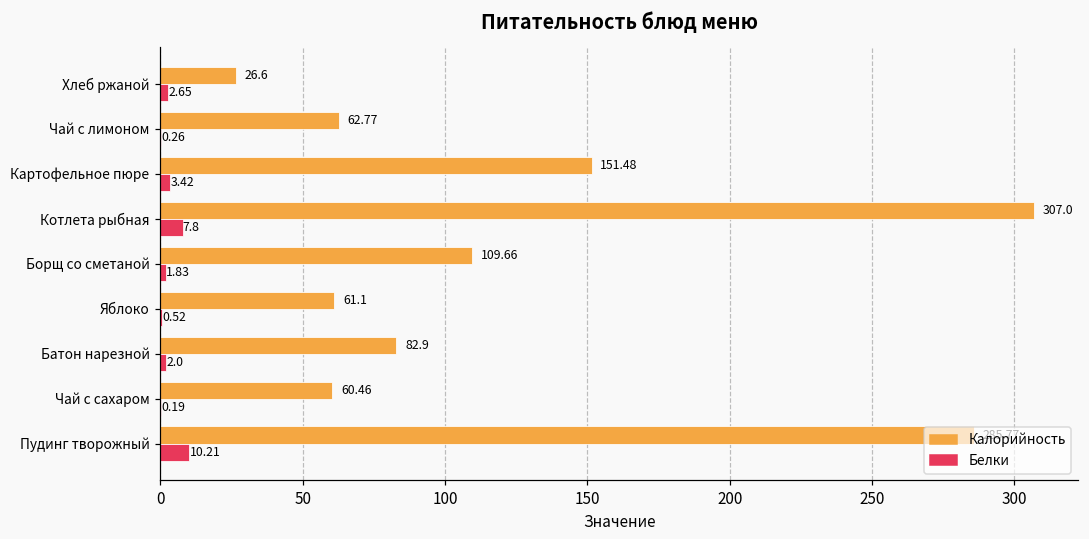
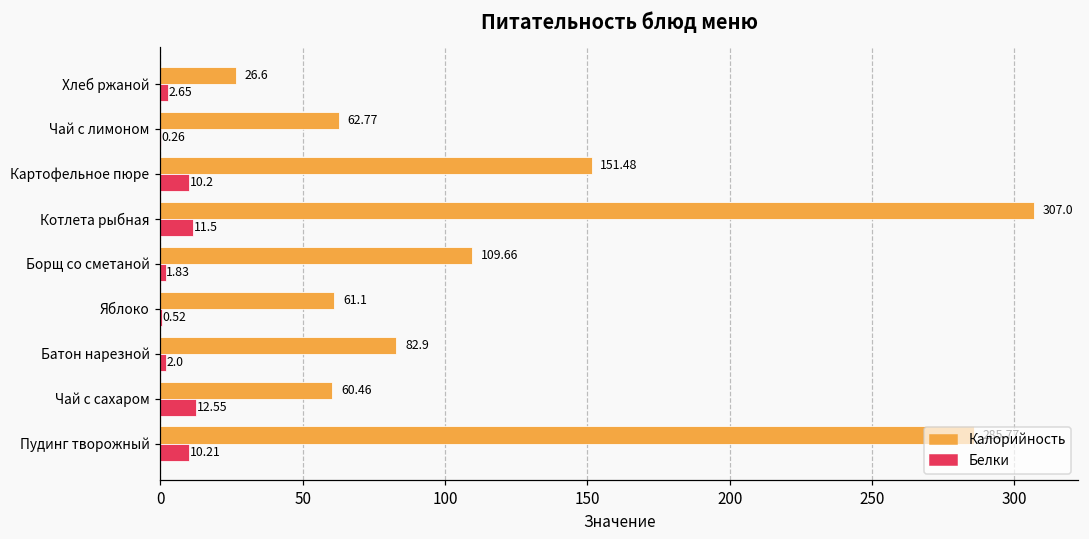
Белки, Картофельное пюре: 3.42 -> 10.2
Белки, Котлета рыбная: 7.8 -> 11.5
Белки, Чай с сахаром: 0.19 -> 12.55
